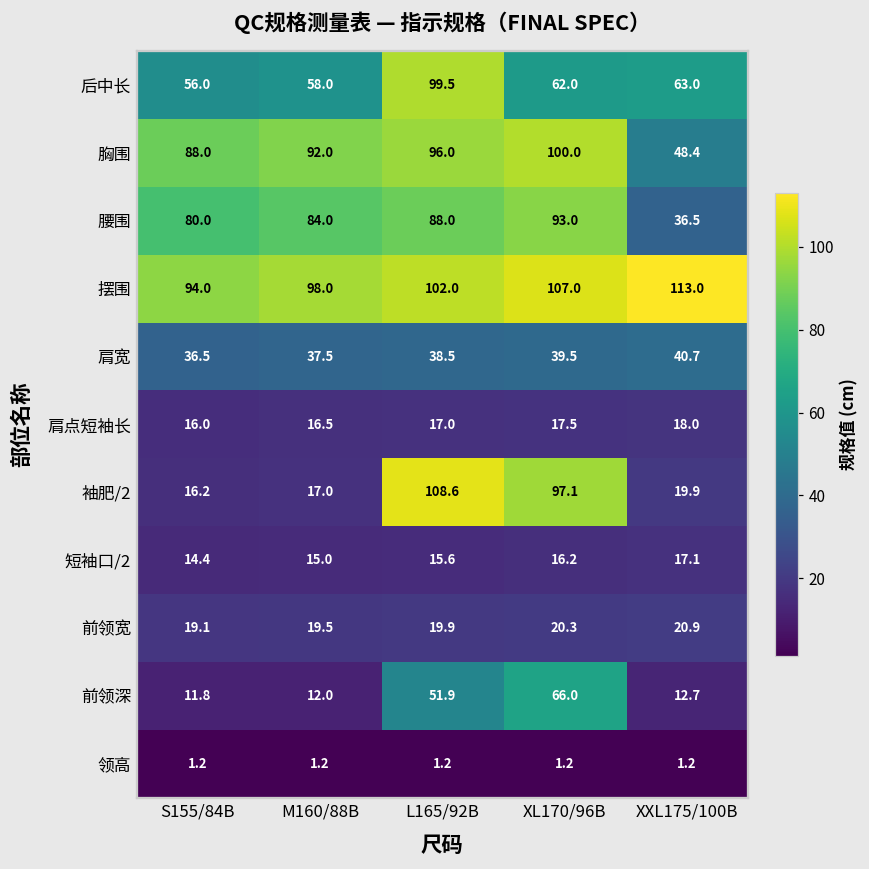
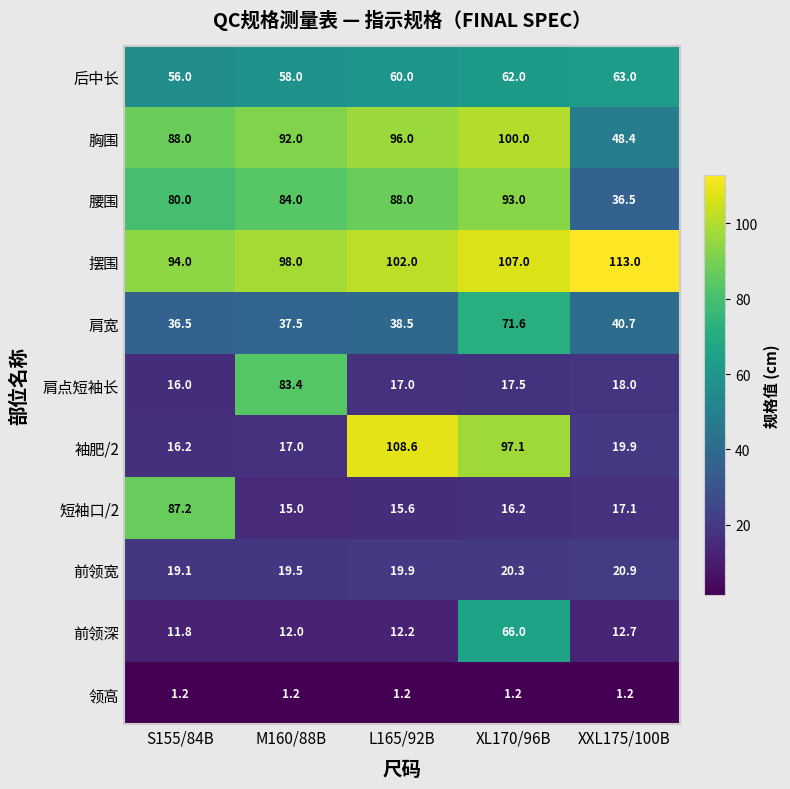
后中长, L165/92B: 99.5 -> 60.0
肩宽, XL170/96B: 39.5 -> 71.6
肩点短袖长, M160/88B: 16.5 -> 83.4
短袖口/2, S155/84B: 14.4 -> 87.2
前领深, L165/92B: 51.9 -> 12.2
